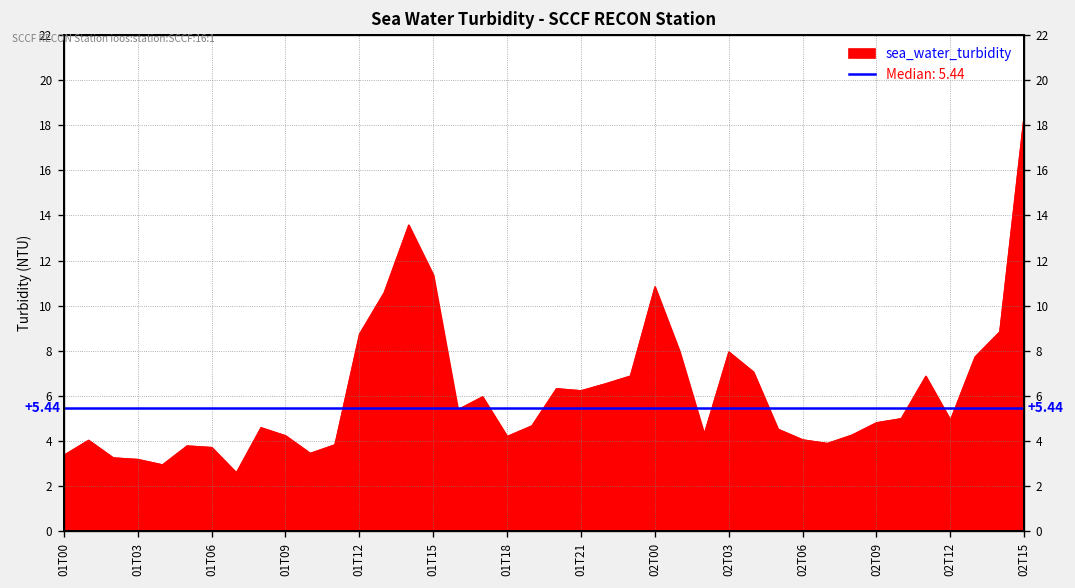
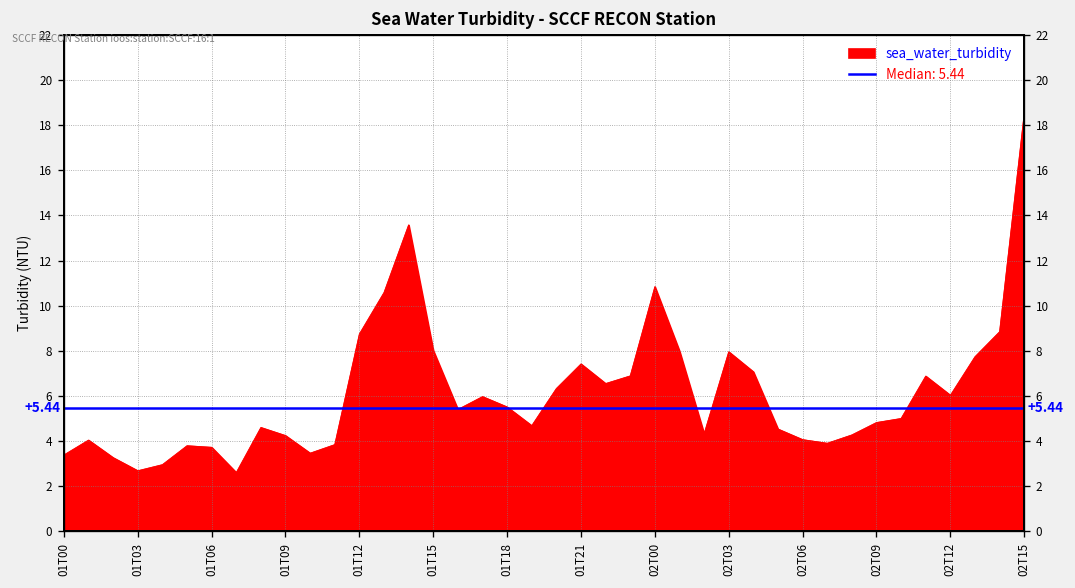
01T03: 3.2 -> 2.7
01T15: 11.4 -> 8.0
01T18: 4.2 -> 5.5
01T21: 6.2 -> 7.4
02T12: 4.9 -> 6.0
